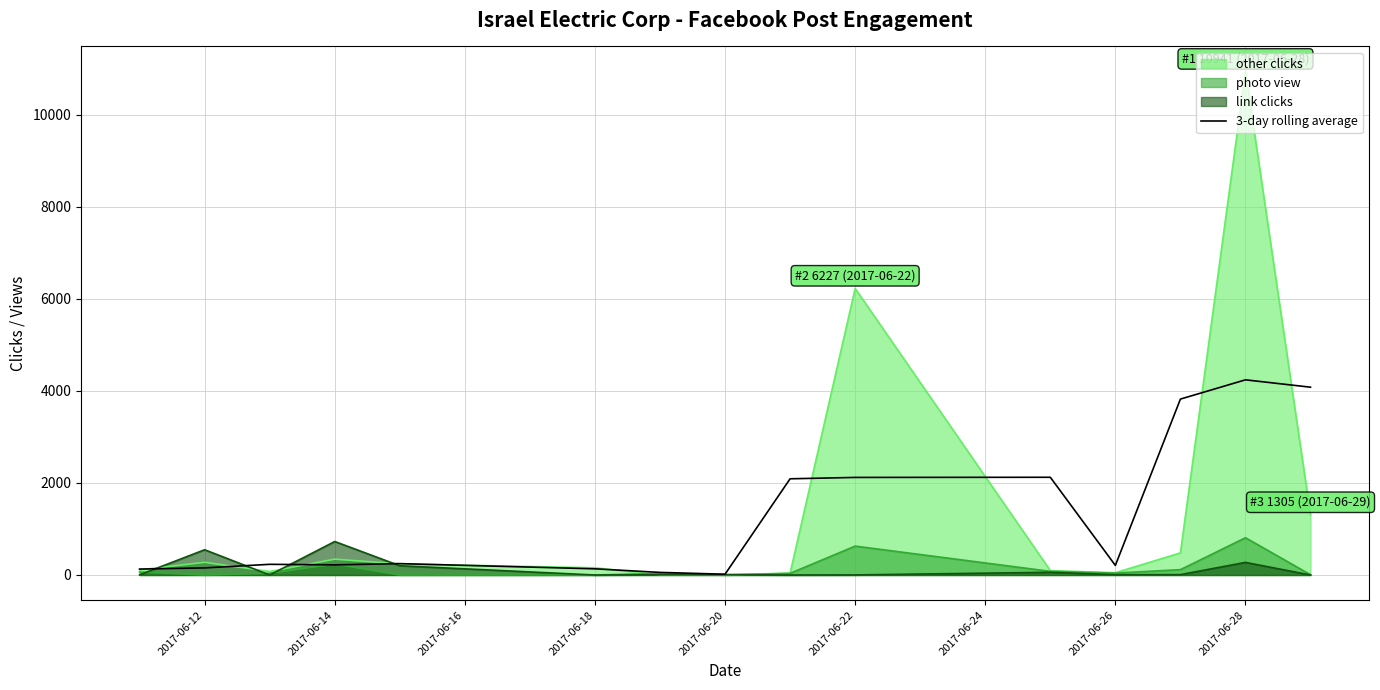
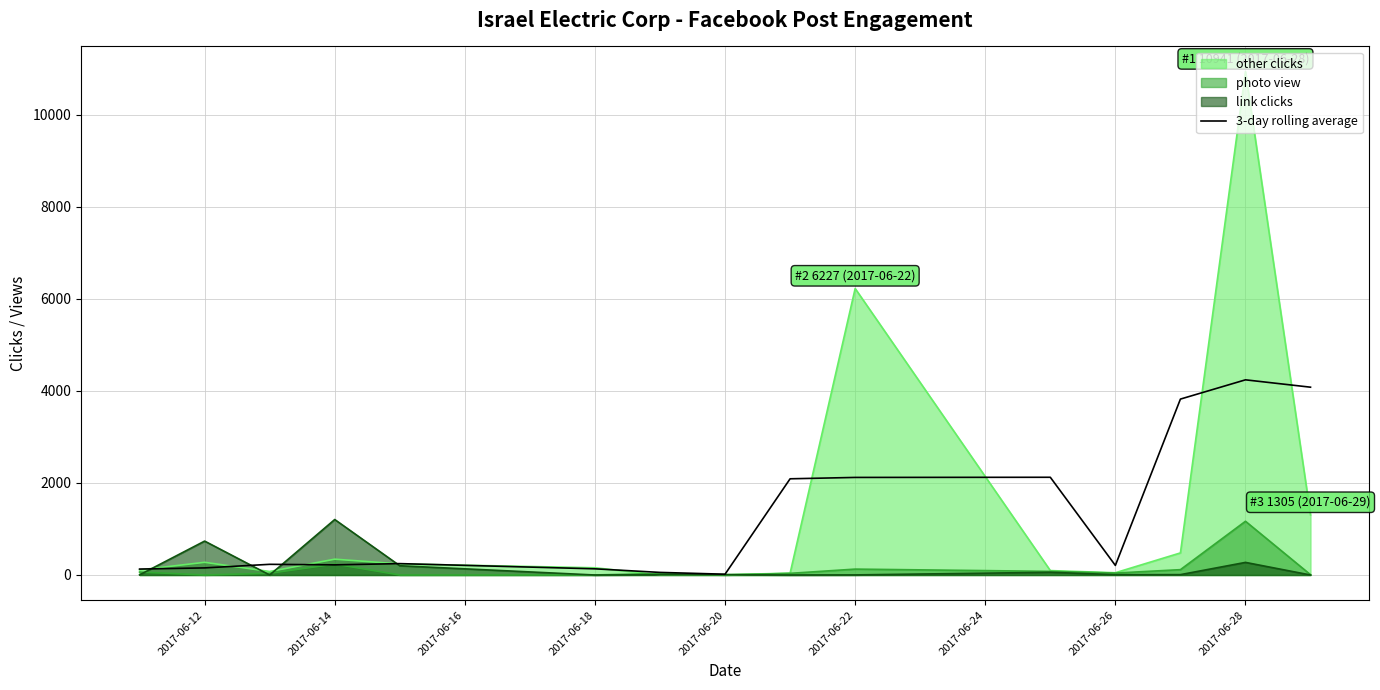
link clicks, 2017-06-12: 500 -> 700
link clicks, 2017-06-14: 700 -> 1200
photo view, 2017-06-22: 600 -> 100
photo view, 2017-06-28: 800 -> 1200
